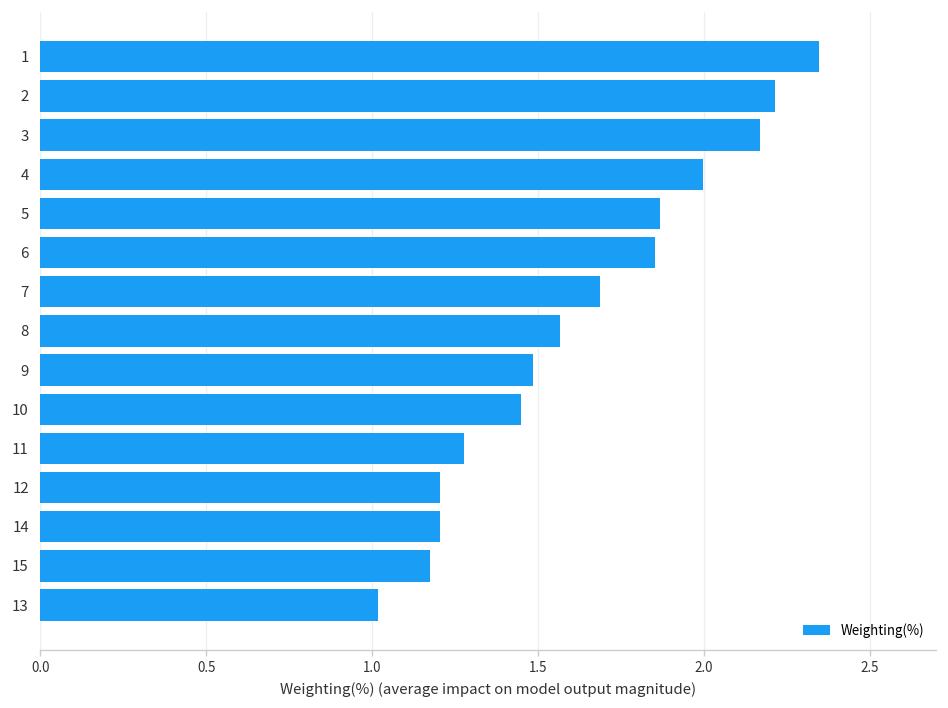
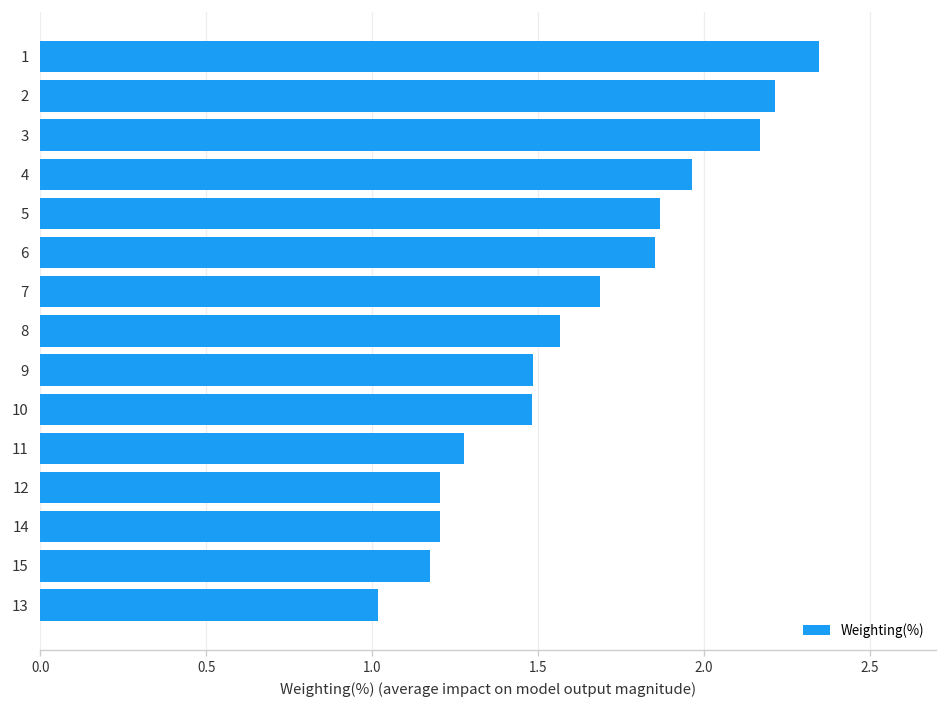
4: 2.00 -> 1.96
10: 1.45 -> 1.48
